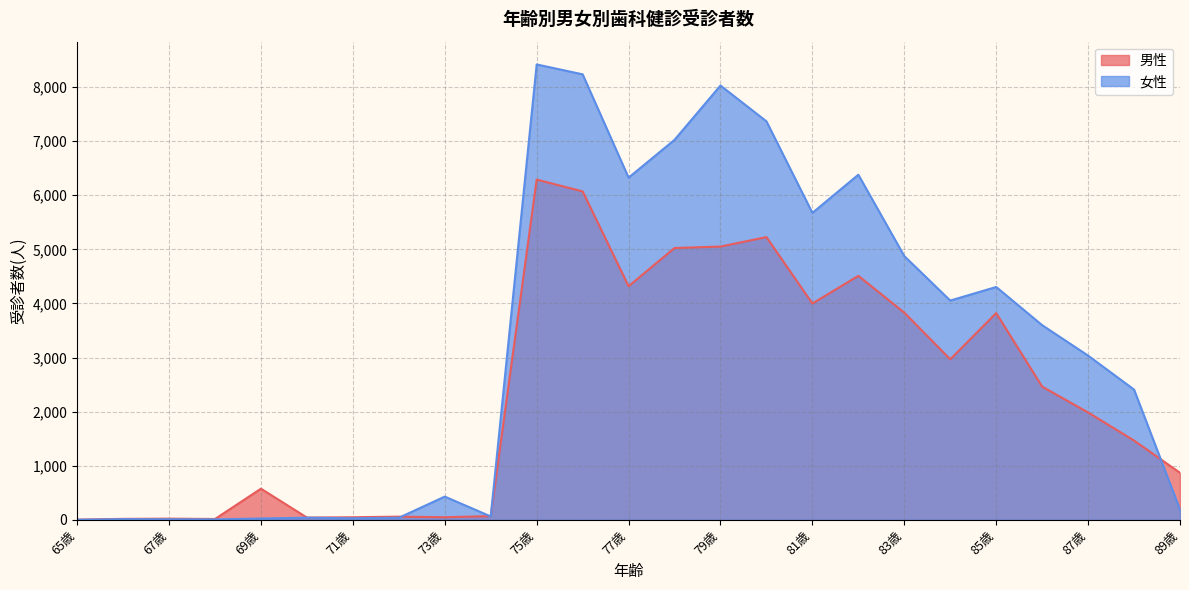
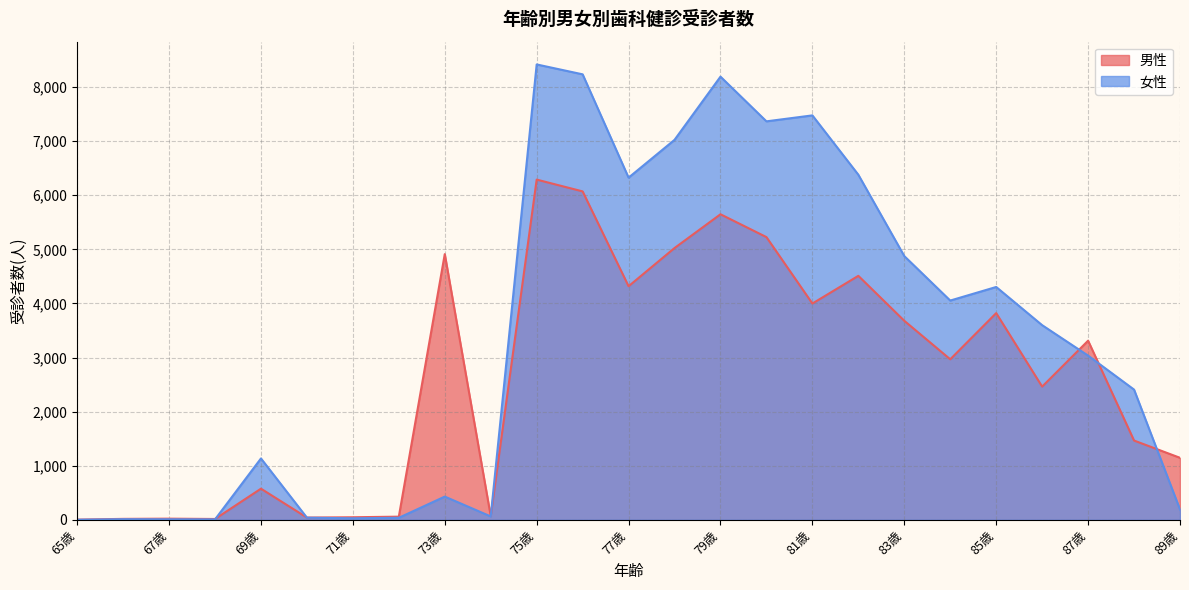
女性, 69歳: 0 -> 1,100
男性, 73歳: 0 -> 4,900
男性, 79歳: 5,100 -> 5,600
女性, 79歳: 8,000 -> 8,200
女性, 81歳: 5,700 -> 7,500
男性, 83歳: 3,800 -> 3,700
男性, 87歳: 2,000 -> 3,300
男性, 89歳: 900 -> 1,100
